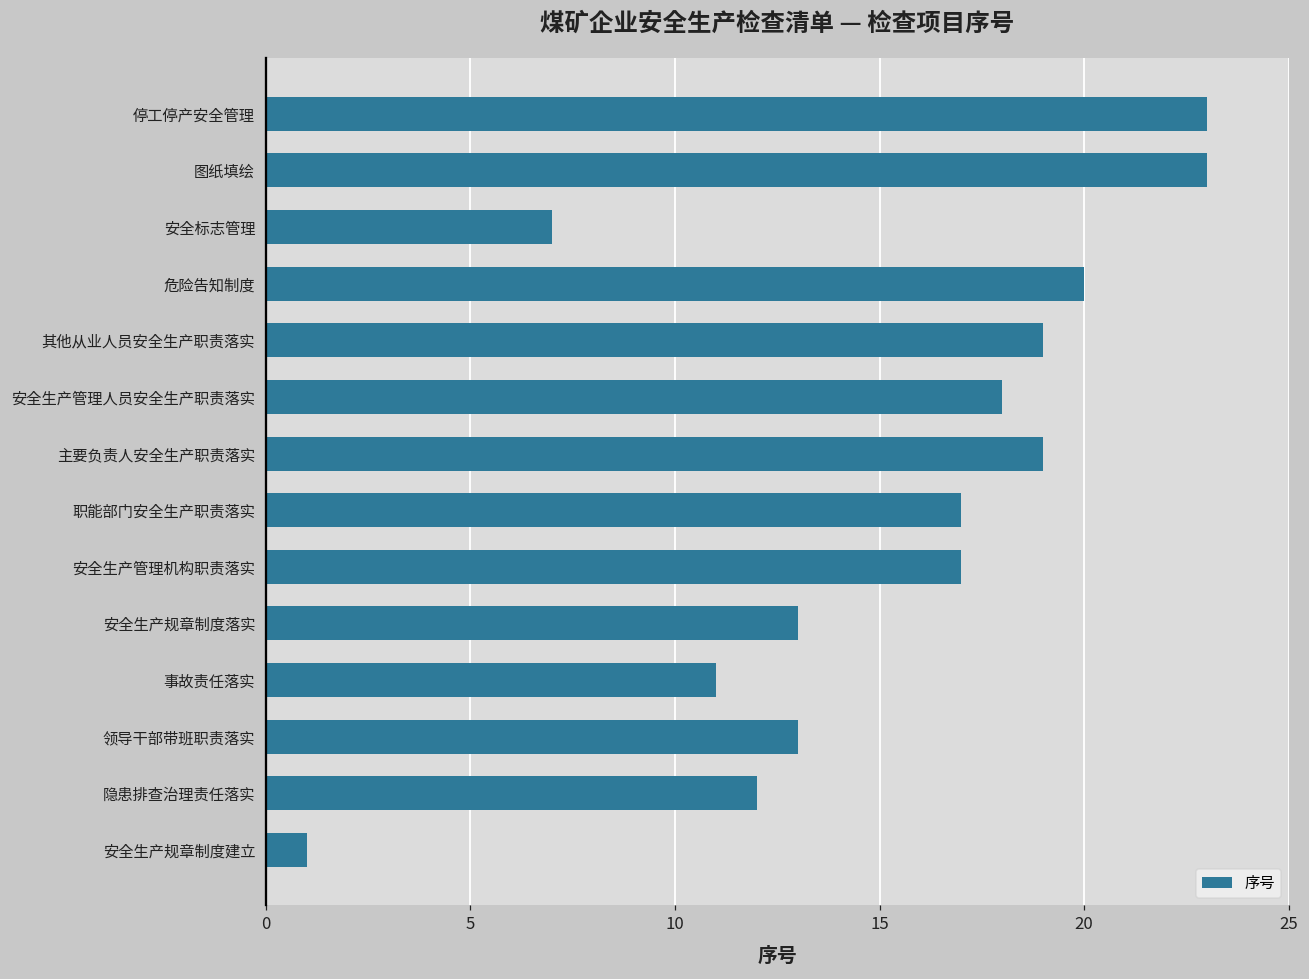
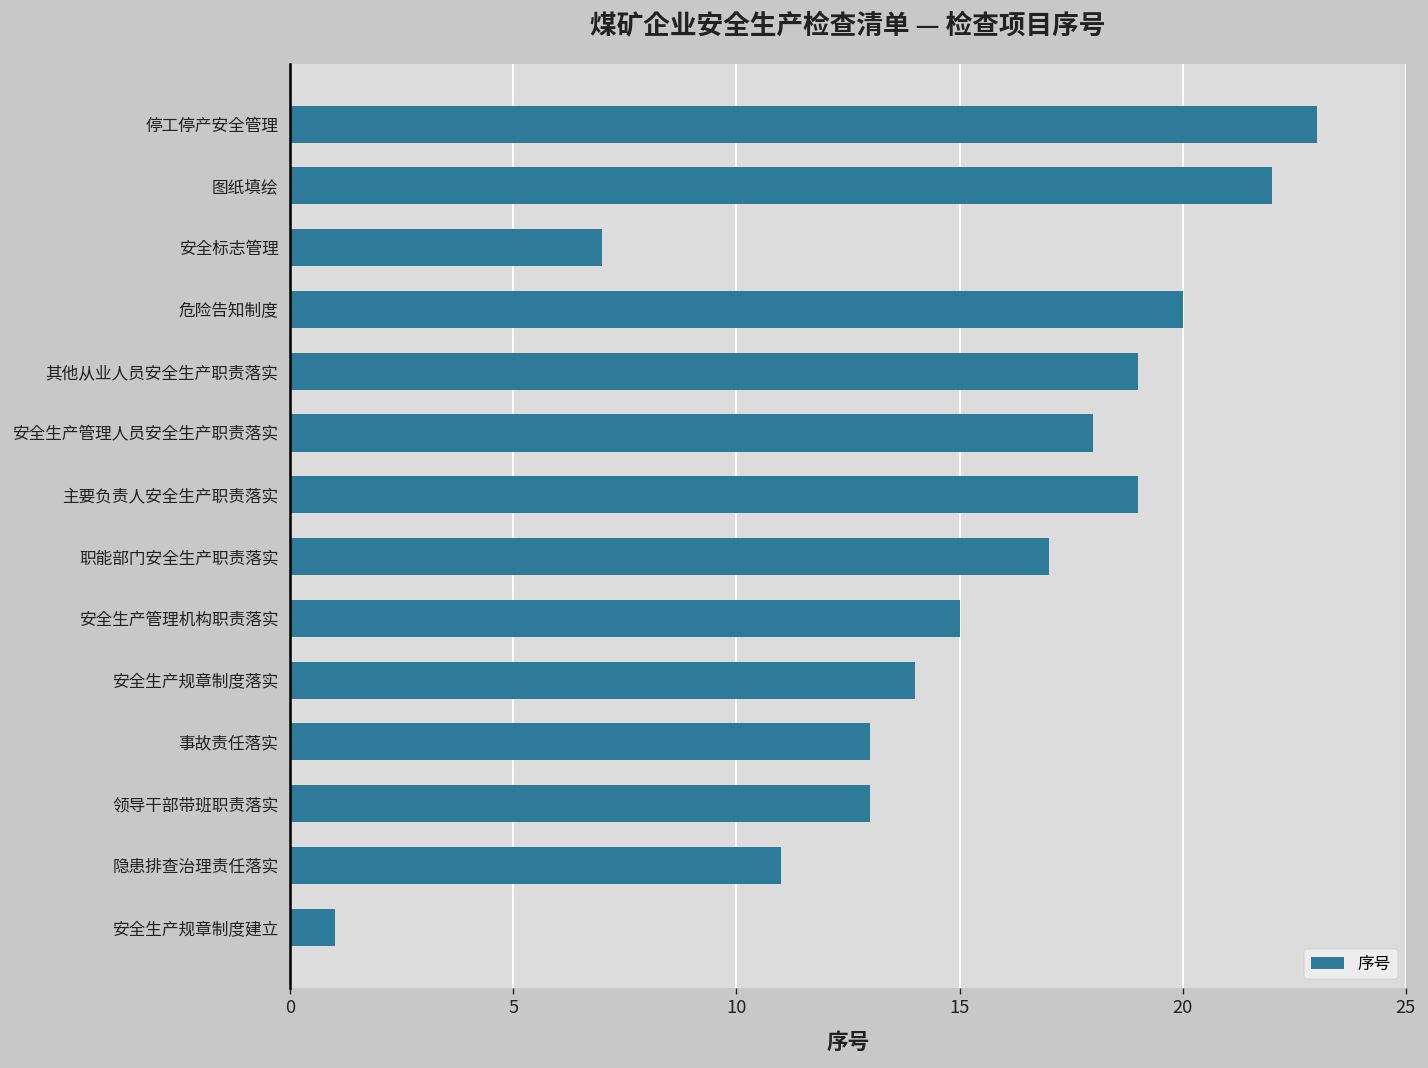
图纸填绘: 23 -> 22
安全生产管理机构职责落实: 17 -> 15
安全生产规章制度落实: 13 -> 14
事故责任落实: 11 -> 13
隐患排查治理责任落实: 12 -> 11
